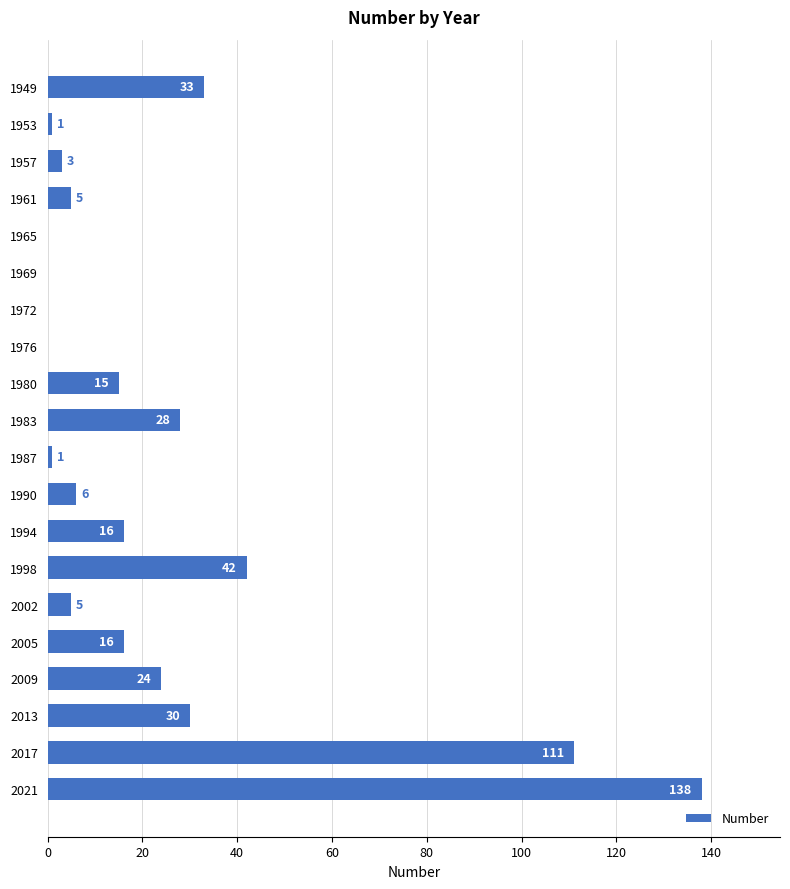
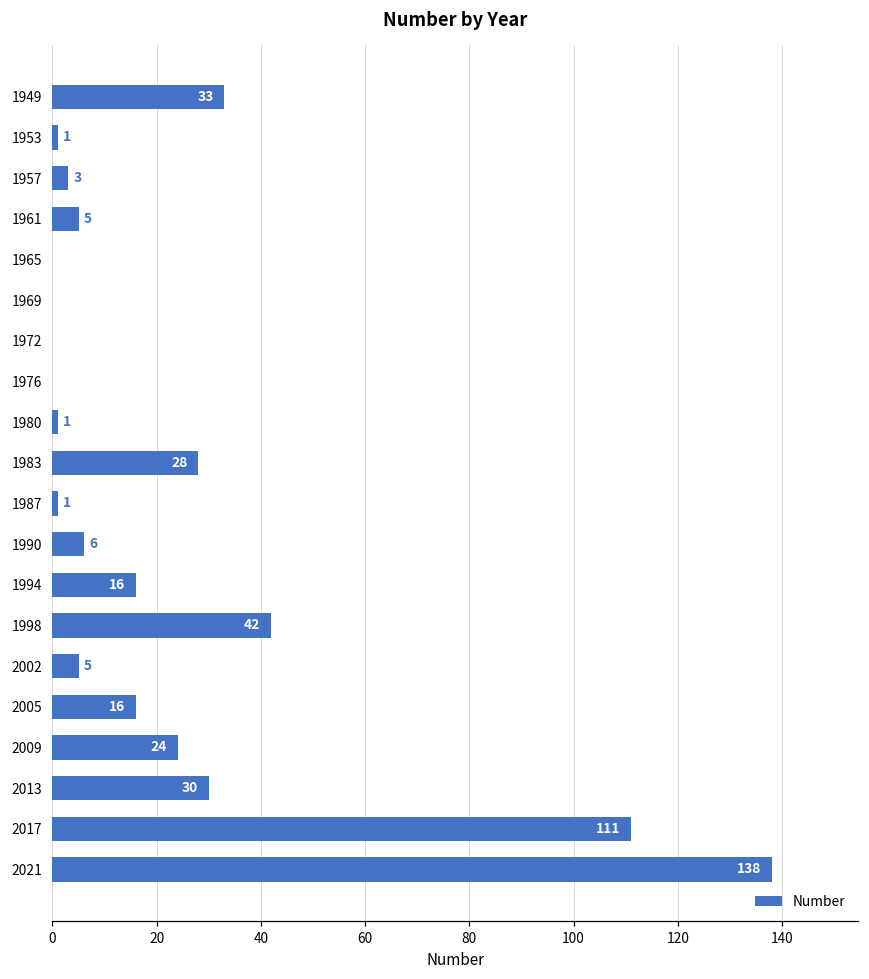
1980: 15 -> 1
